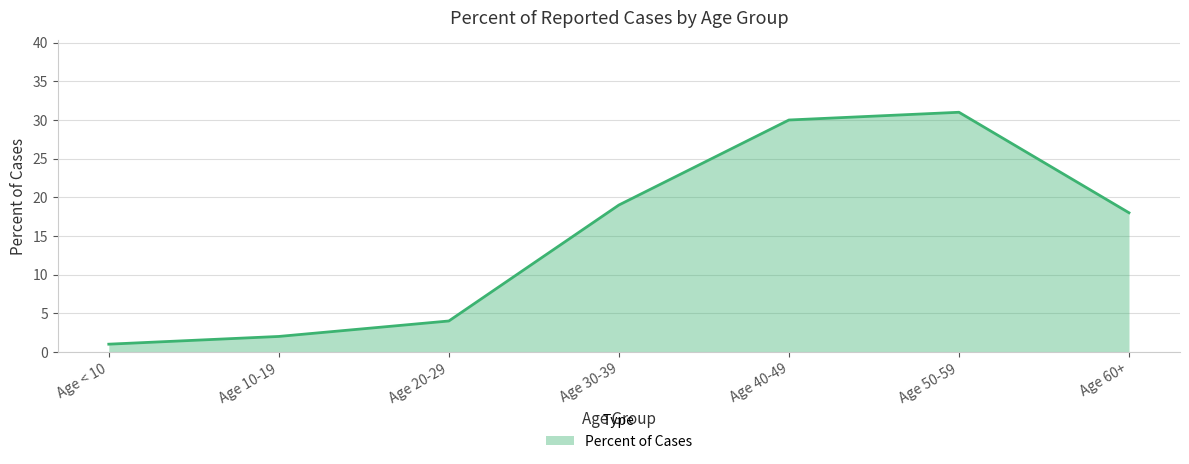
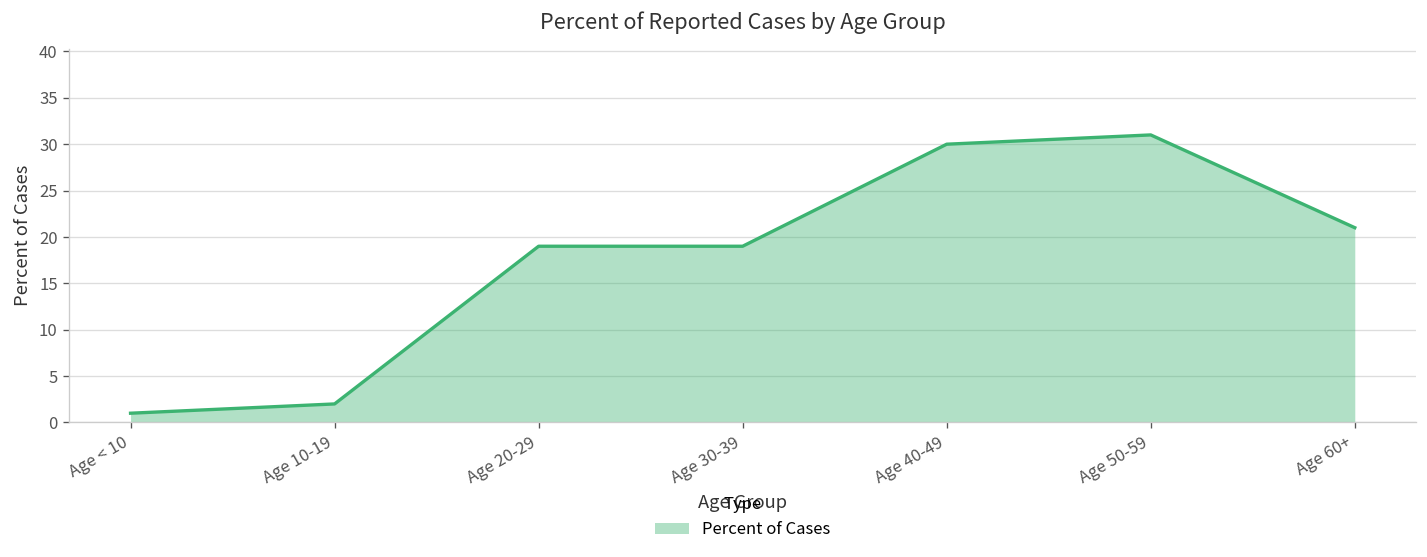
Age 20-29: 4 -> 19
Age 60+: 18 -> 21
